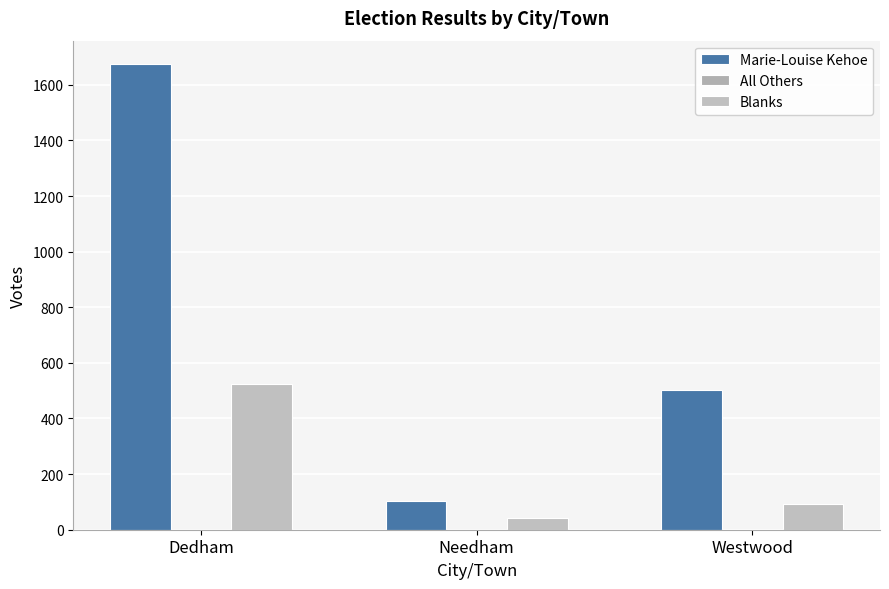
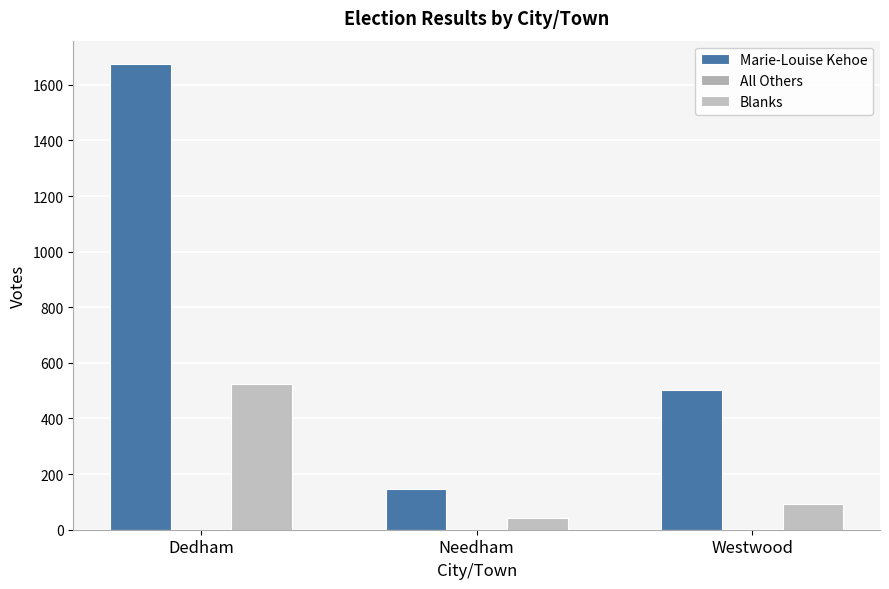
Marie-Louise Kehoe, Needham: 110 -> 150
